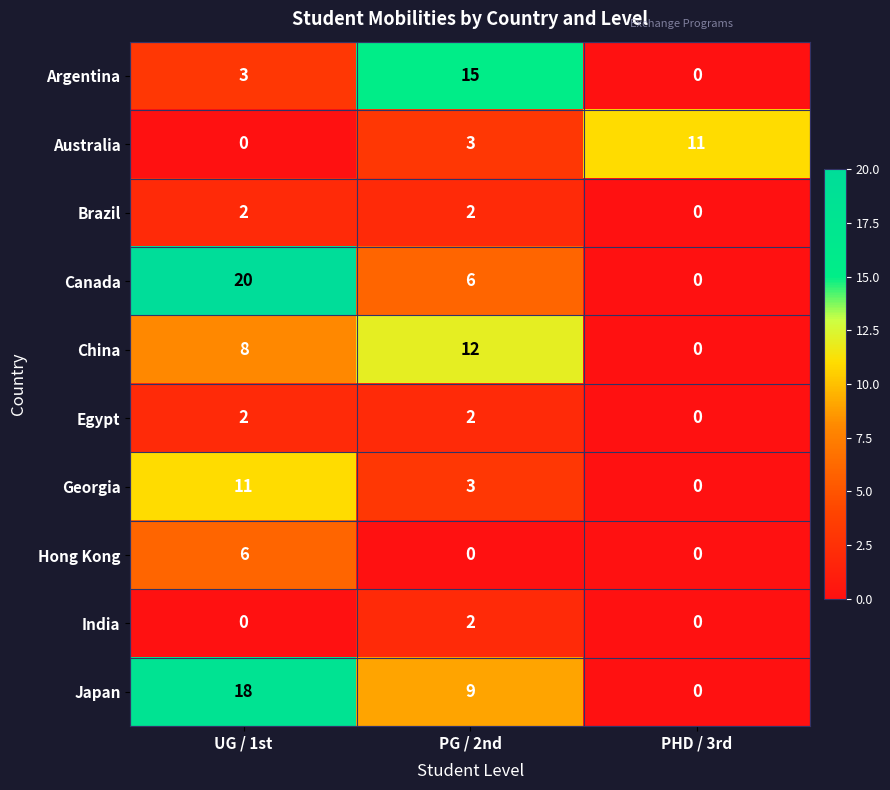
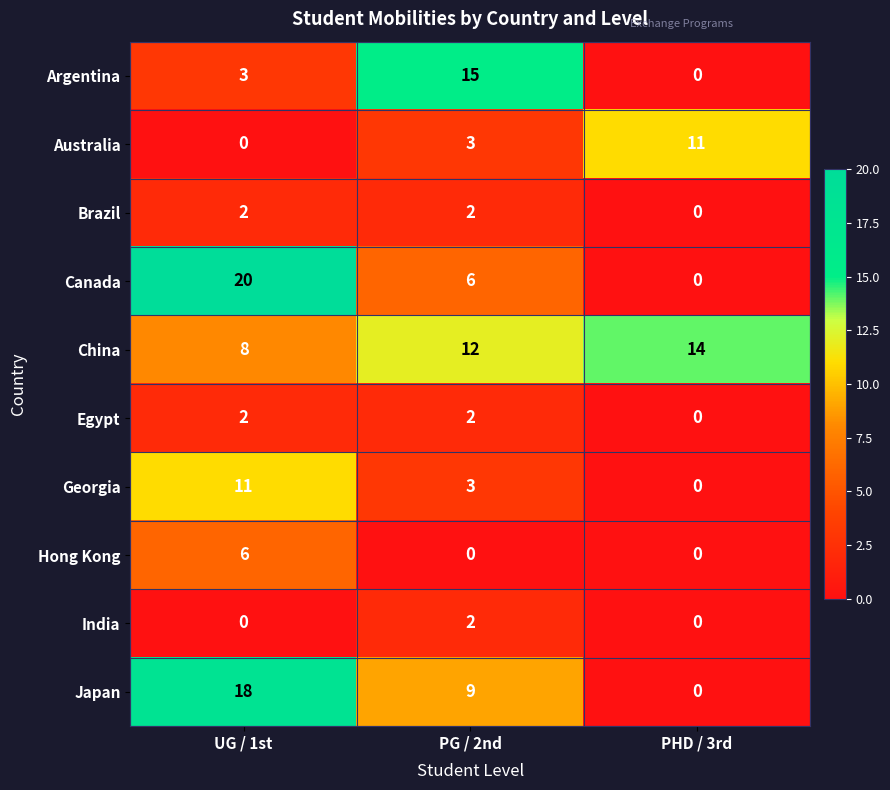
China, PHD / 3rd: 0 -> 14
